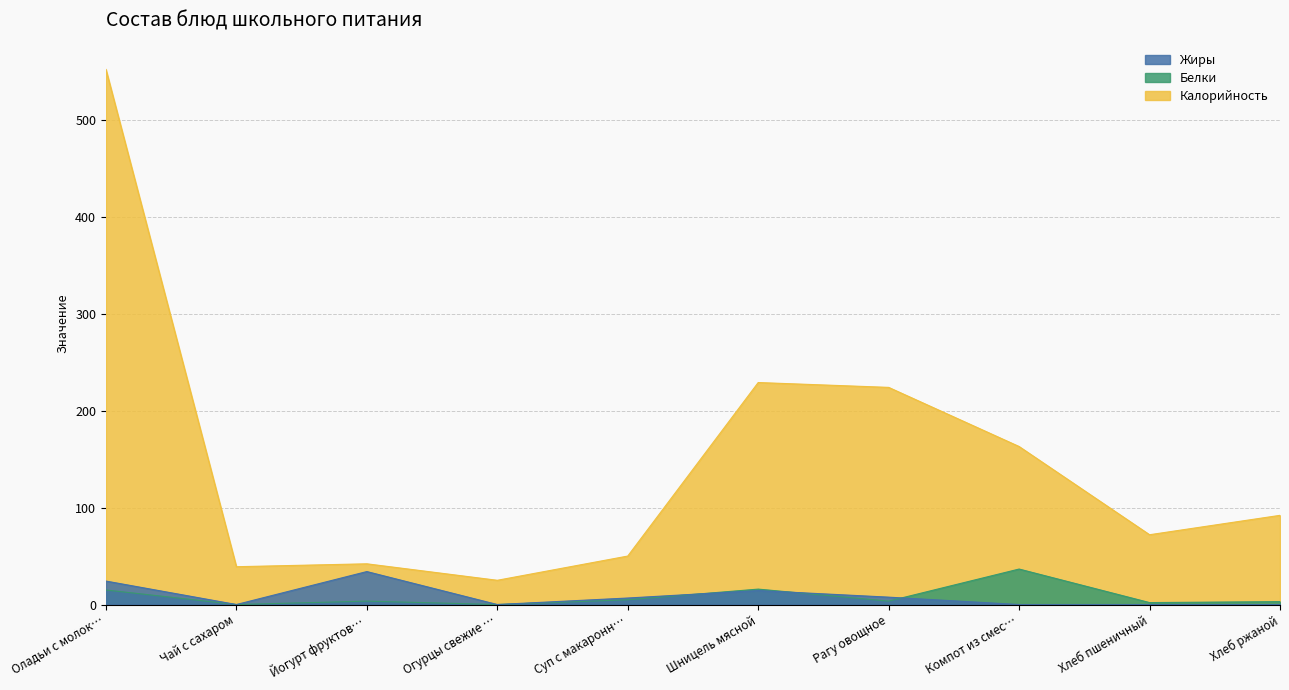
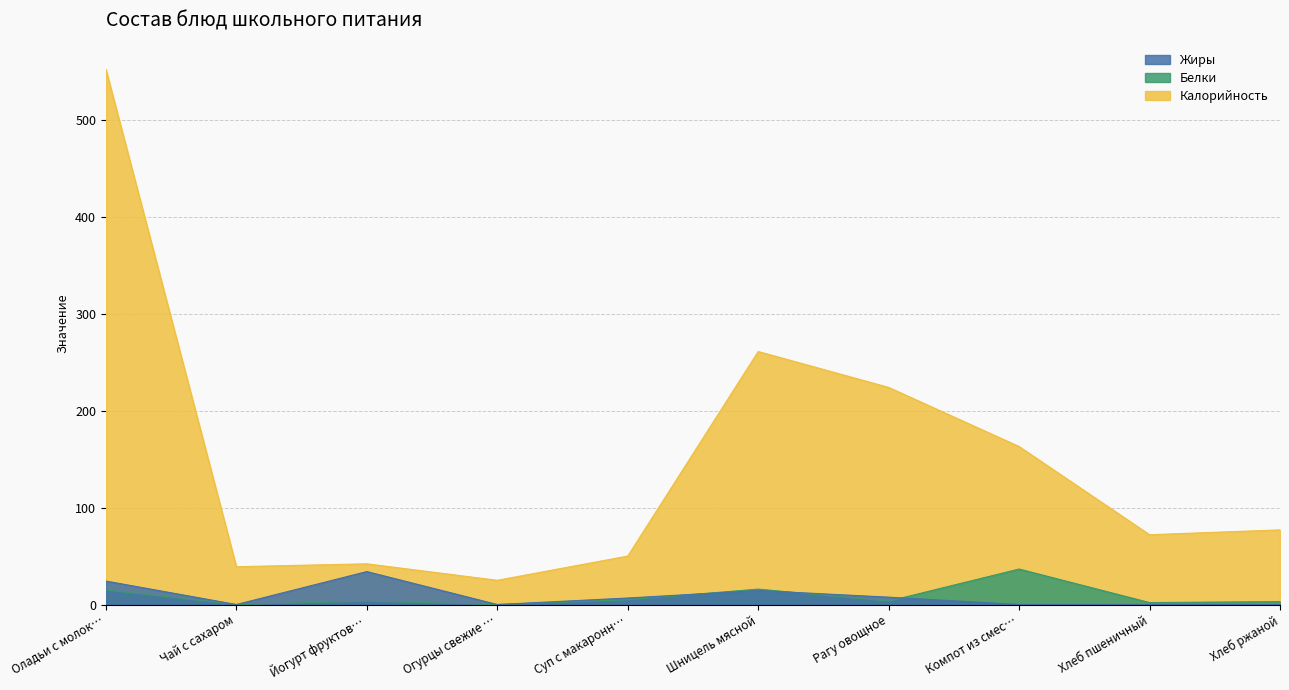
Калорийность, Шницель мясной: 230 -> 260
Калорийность, Хлеб ржаной: 90 -> 80
